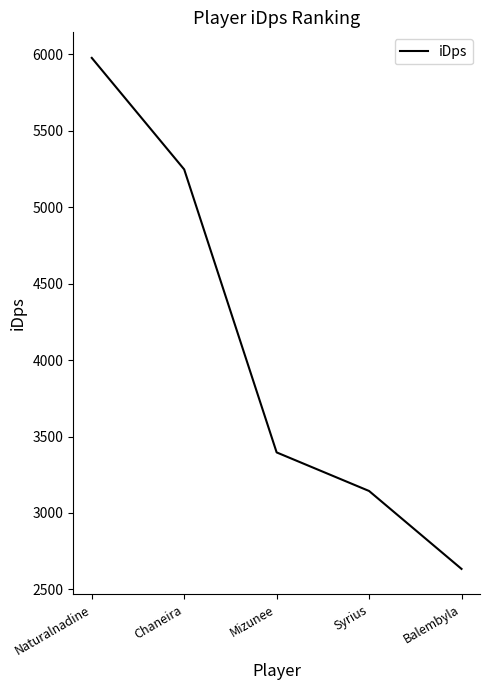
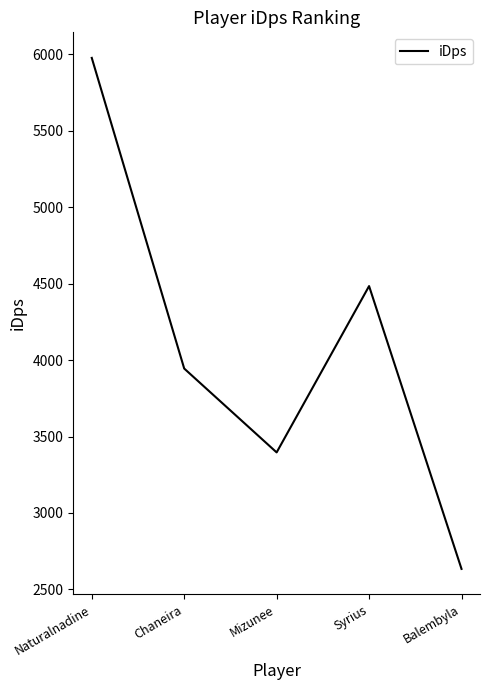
Chaneira: 5250 -> 3940
Syrius: 3140 -> 4480
